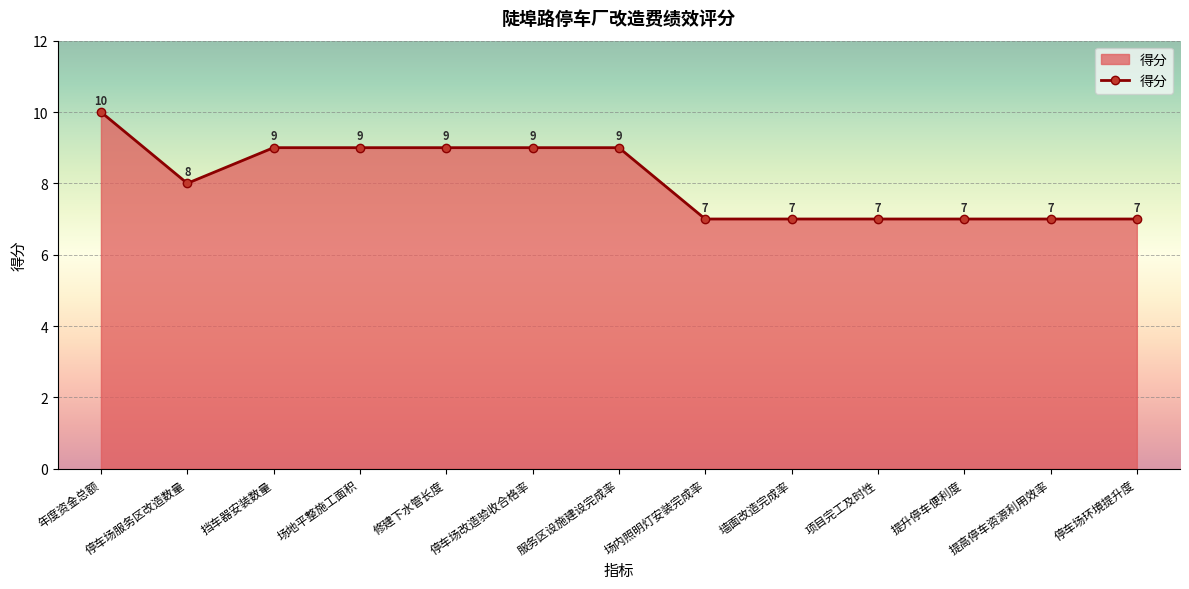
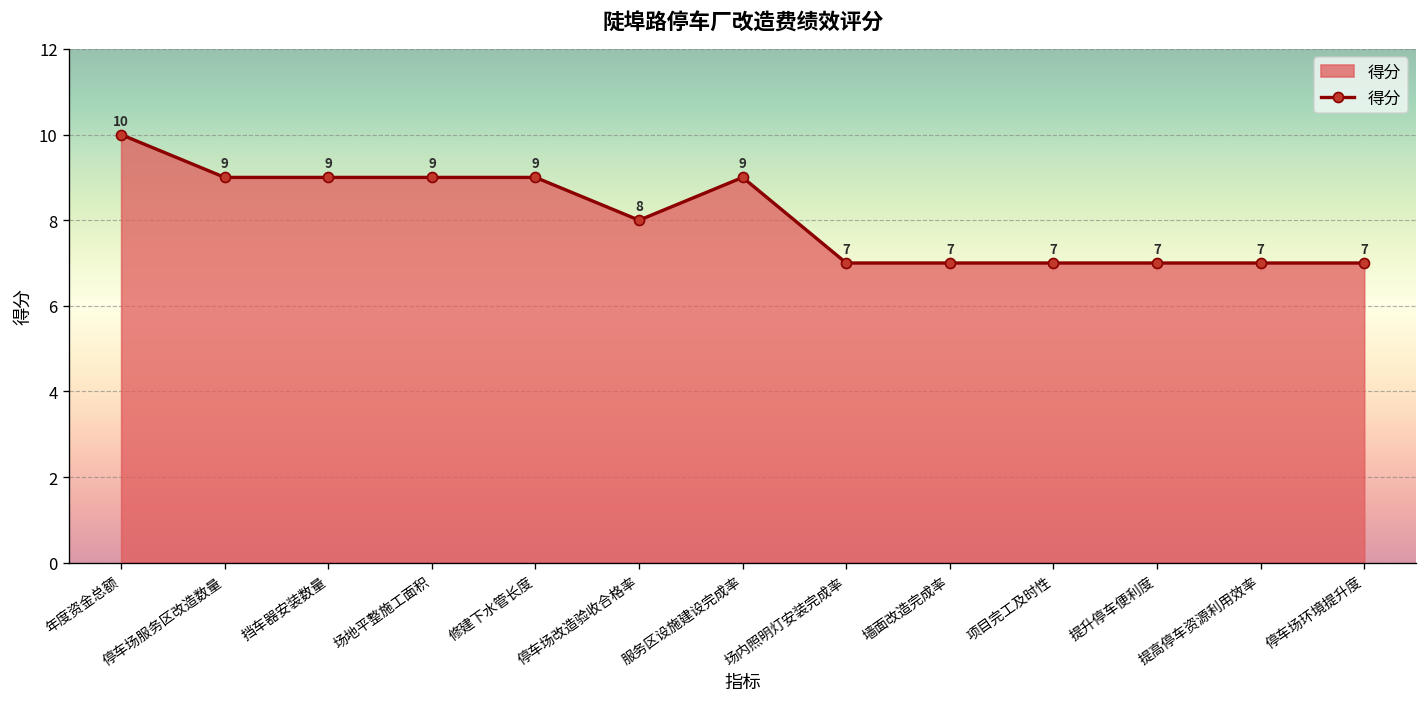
停车场服务区改造数量: 8 -> 9
停车场改造验收合格率: 9 -> 8
